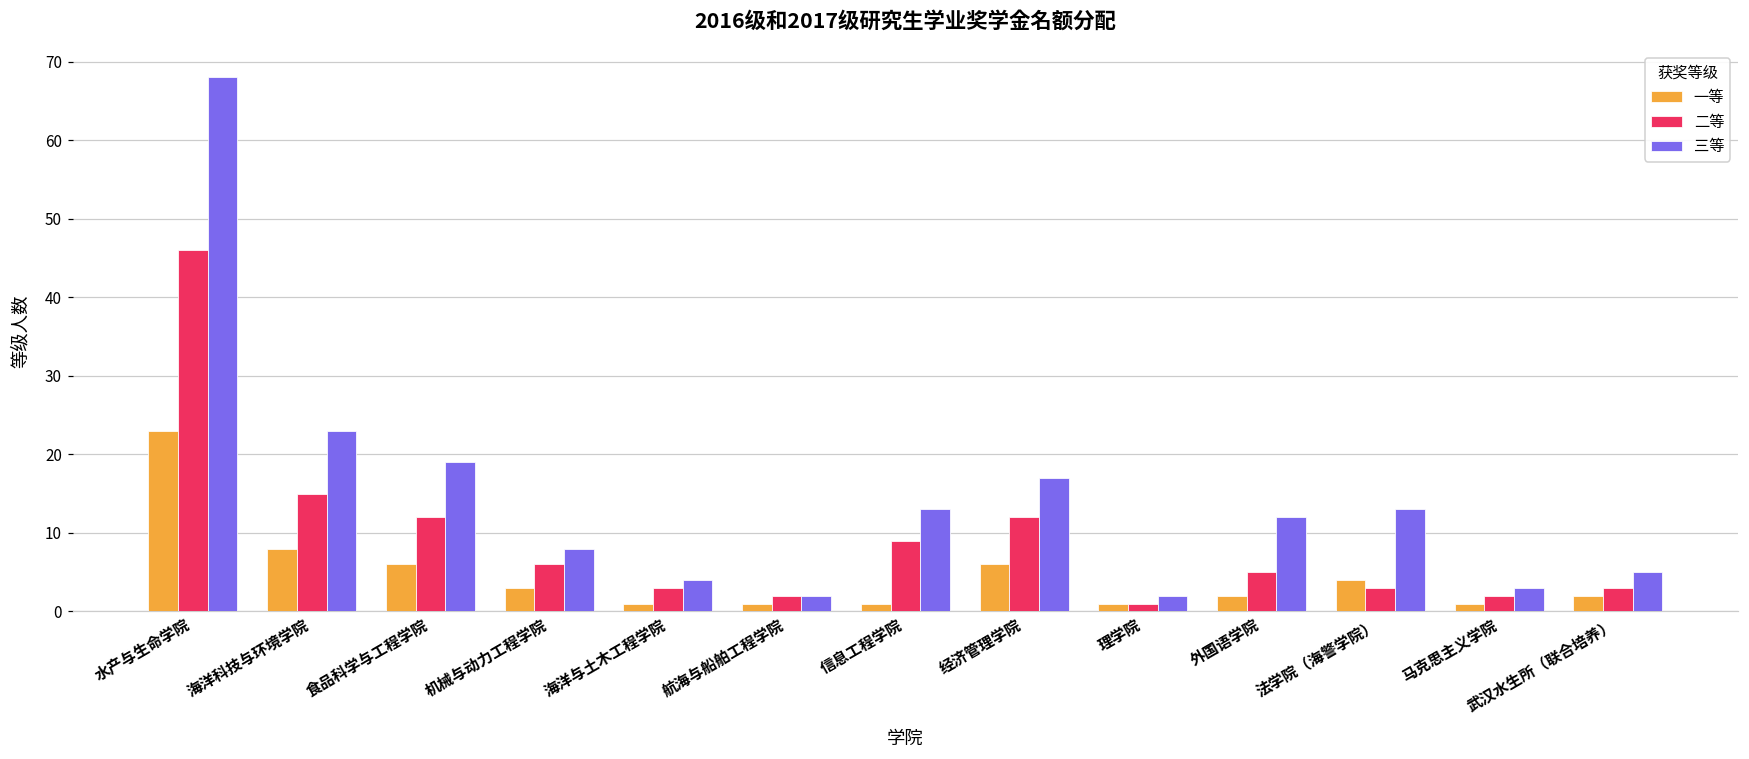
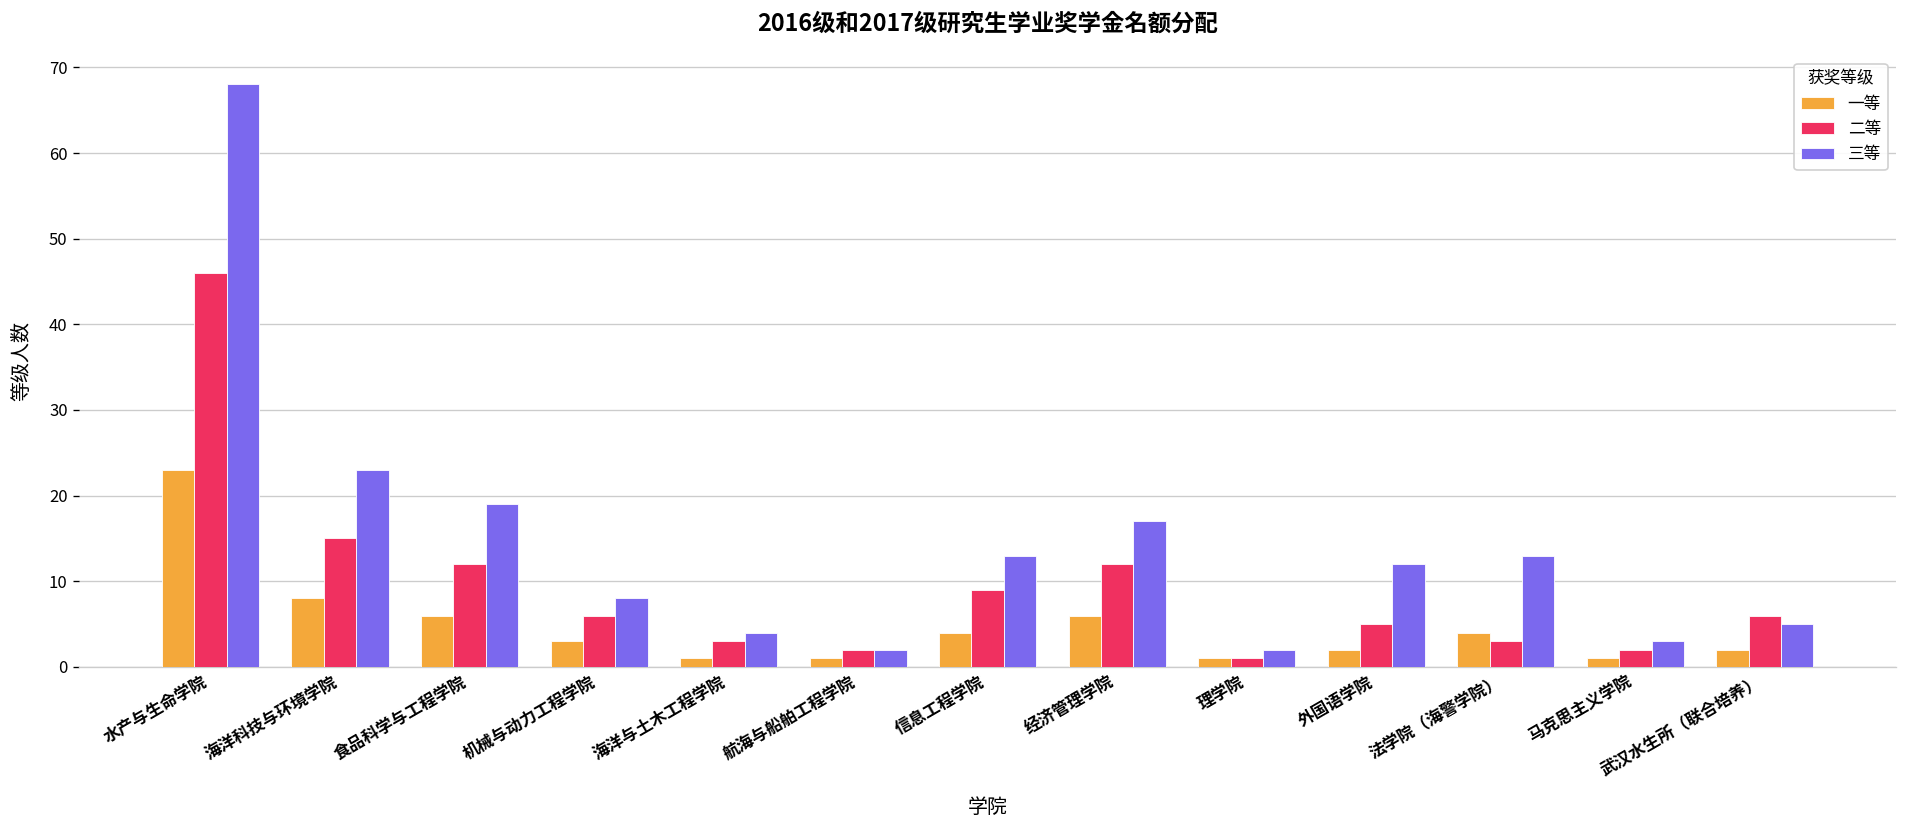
一等, 信息工程学院: 1 -> 4
二等, 武汉水生所（联合培养）: 3 -> 6
